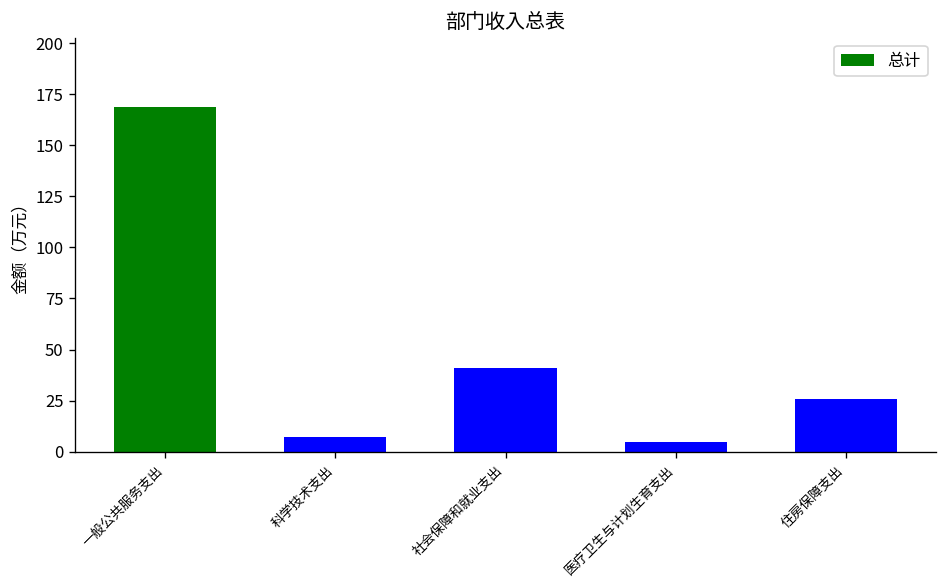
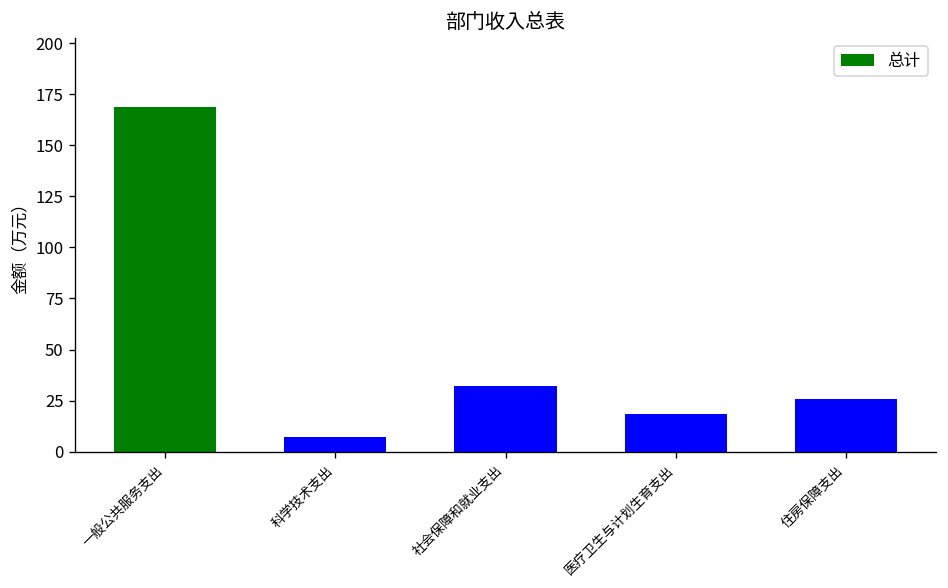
社会保障和就业支出: 41 -> 32
医疗卫生与计划生育支出: 5 -> 18
